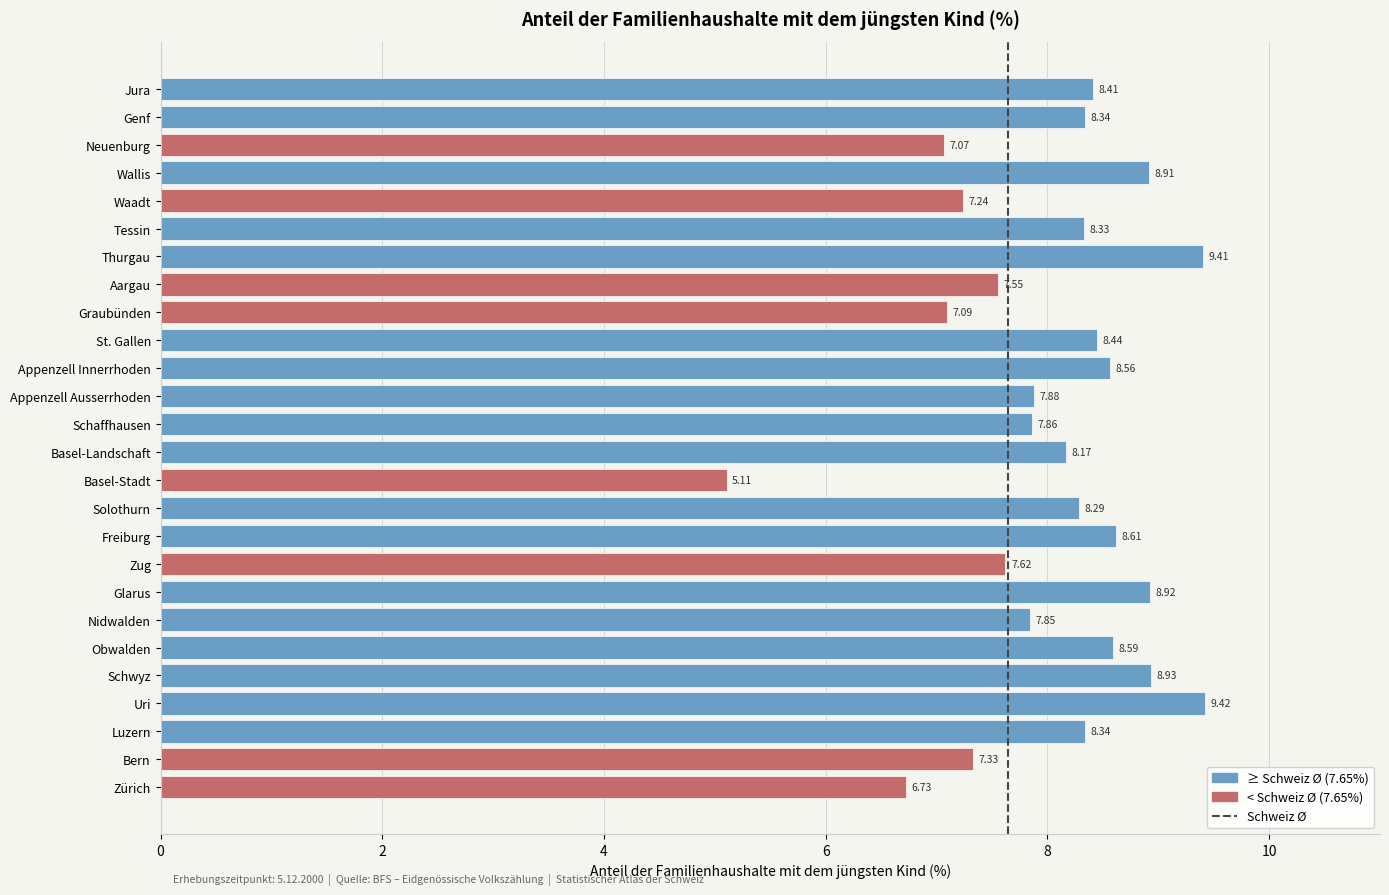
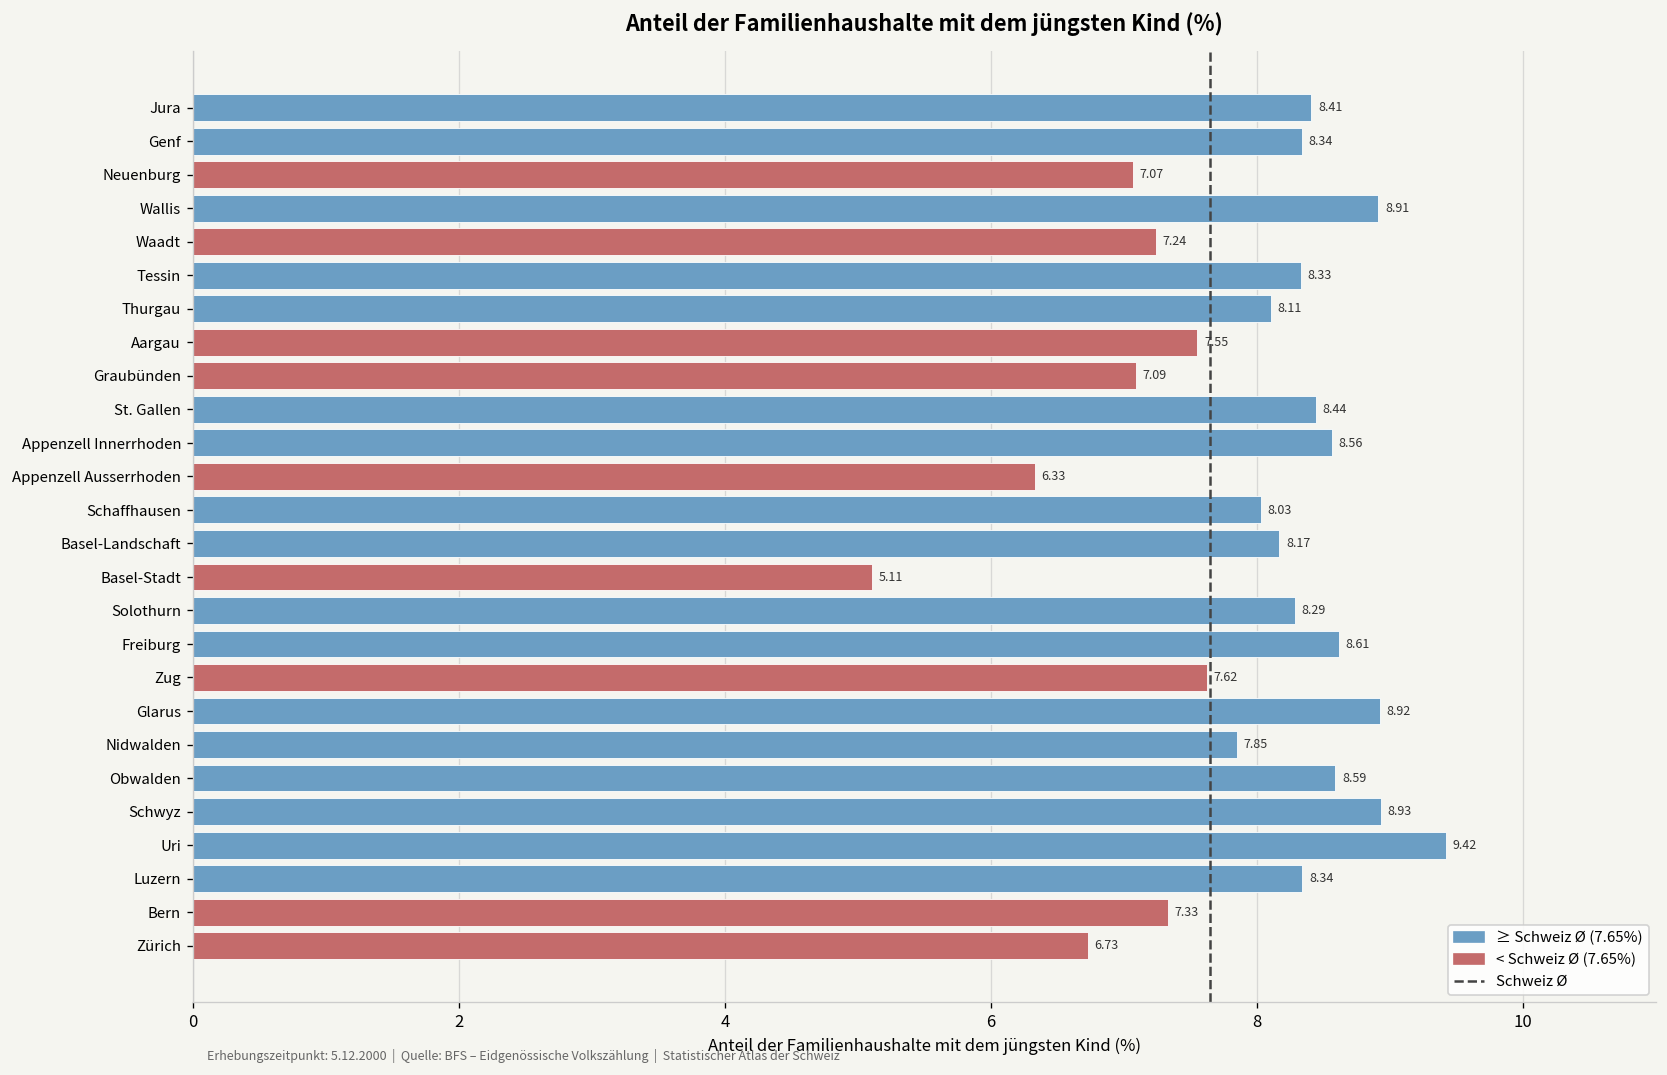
Thurgau: 9.41 -> 8.11
Appenzell Ausserrhoden: 7.88 -> 6.33
Schaffhausen: 7.86 -> 8.03
